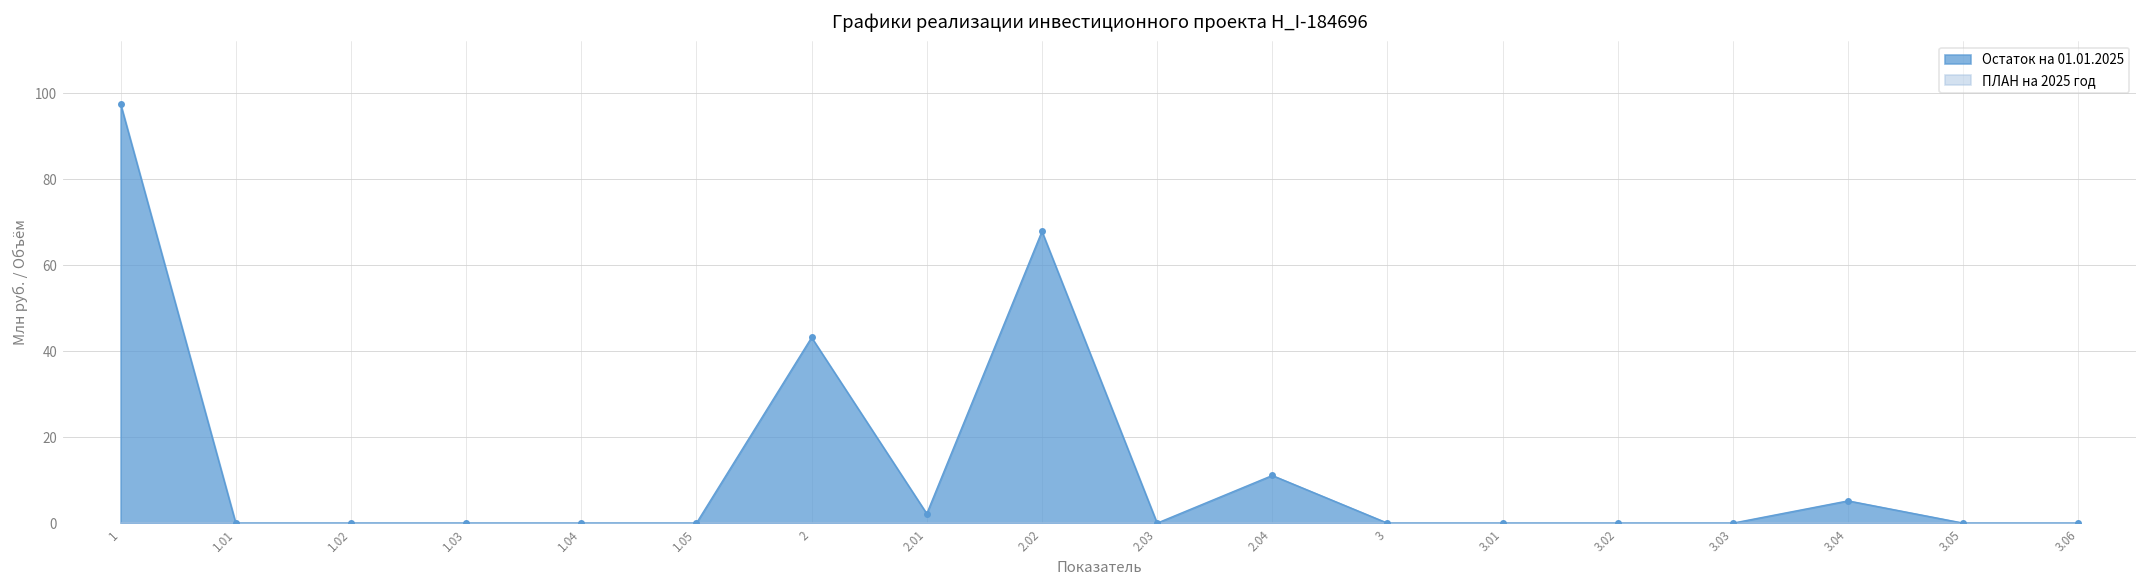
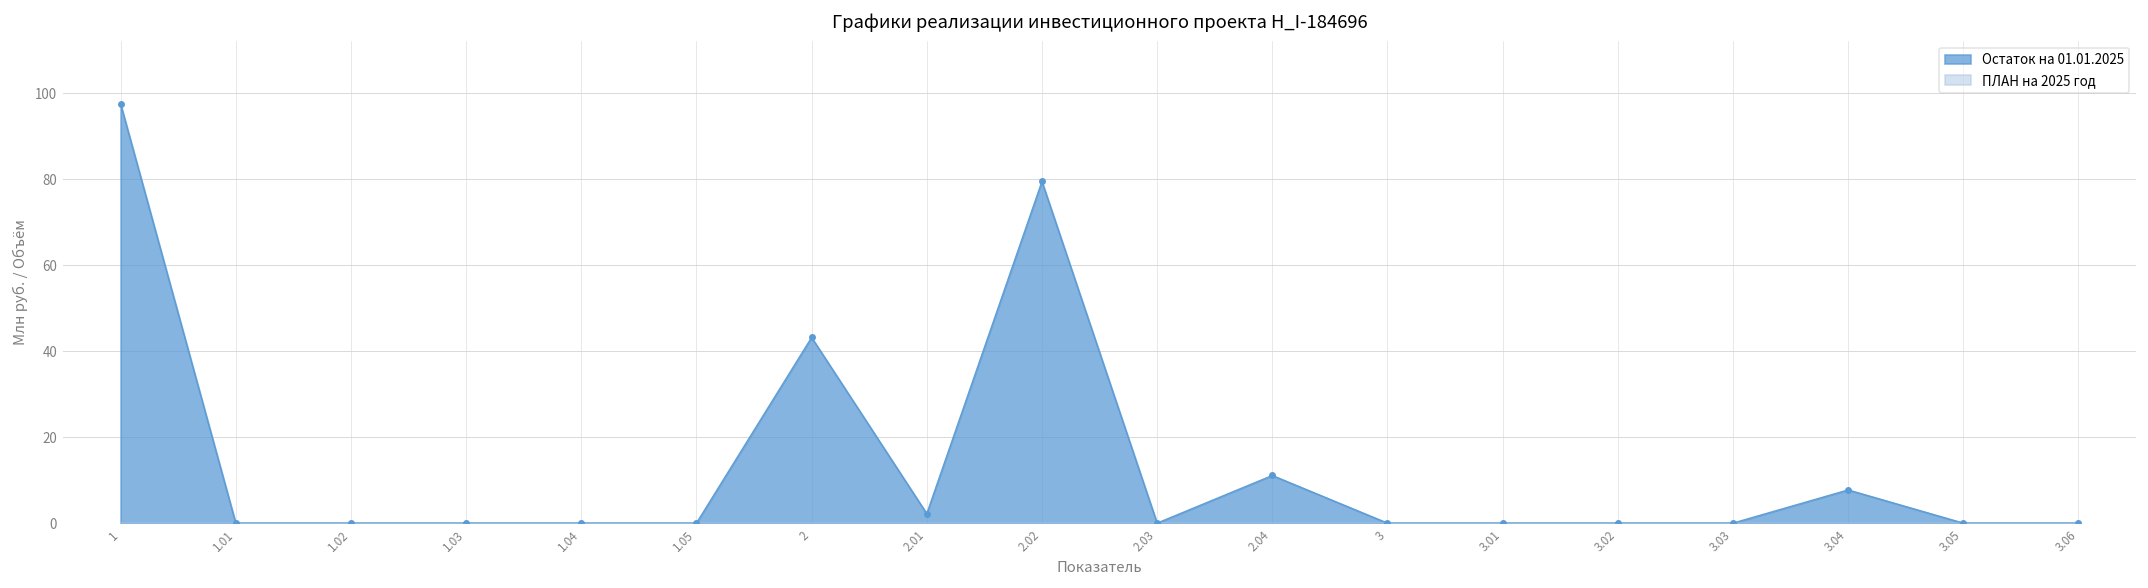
Остаток на 01.01.2025, 2.02: 68 -> 79
Остаток на 01.01.2025, 3.04: 5 -> 8
